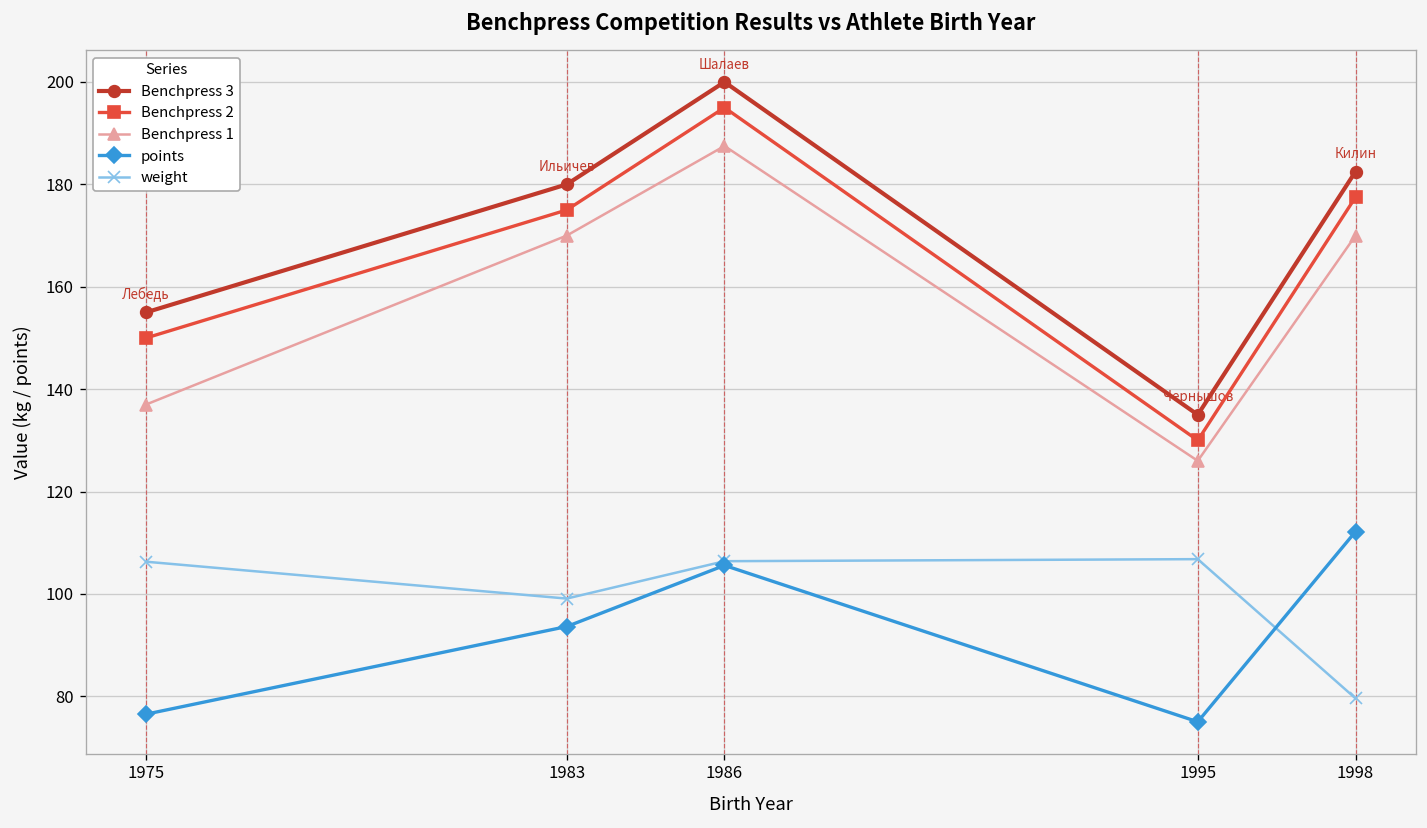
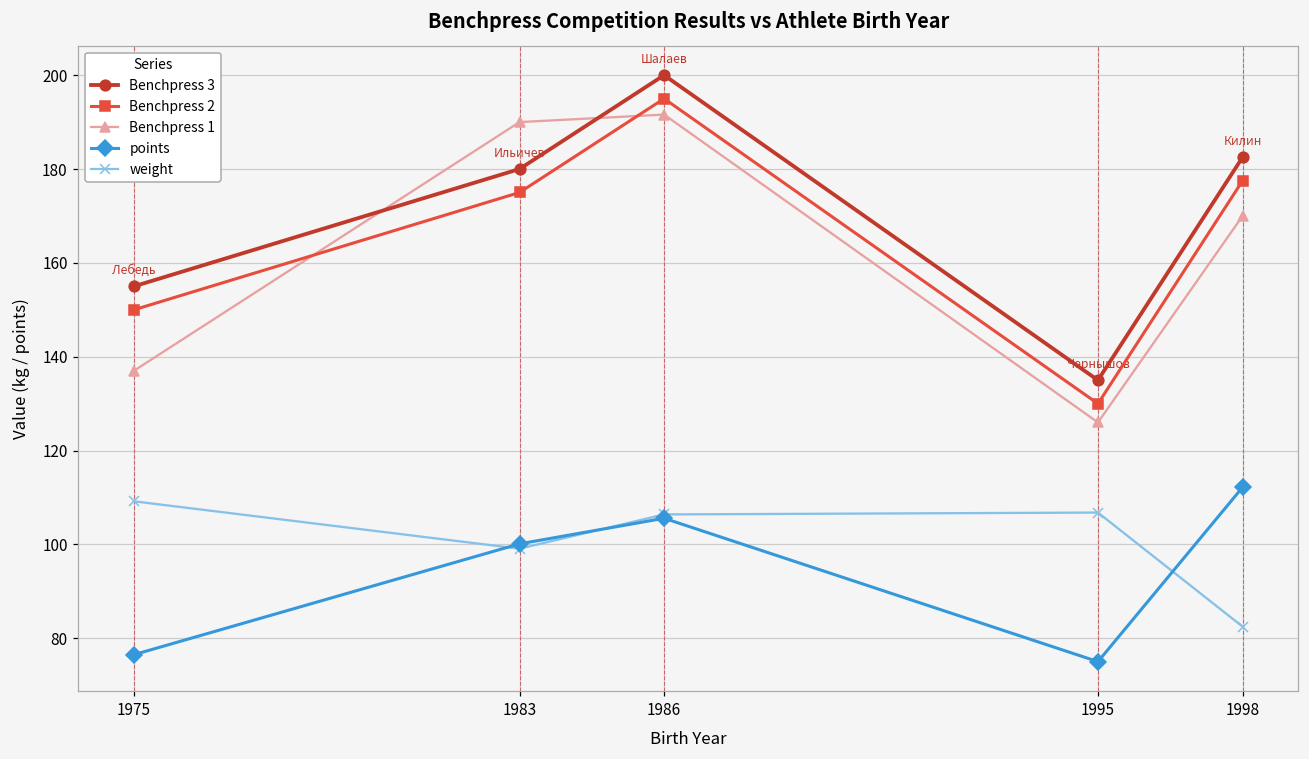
weight, 1975: 106 -> 109
Benchpress 1, 1983: 170 -> 190
points, 1983: 94 -> 100
Benchpress 1, 1986: 188 -> 192
weight, 1998: 80 -> 83
